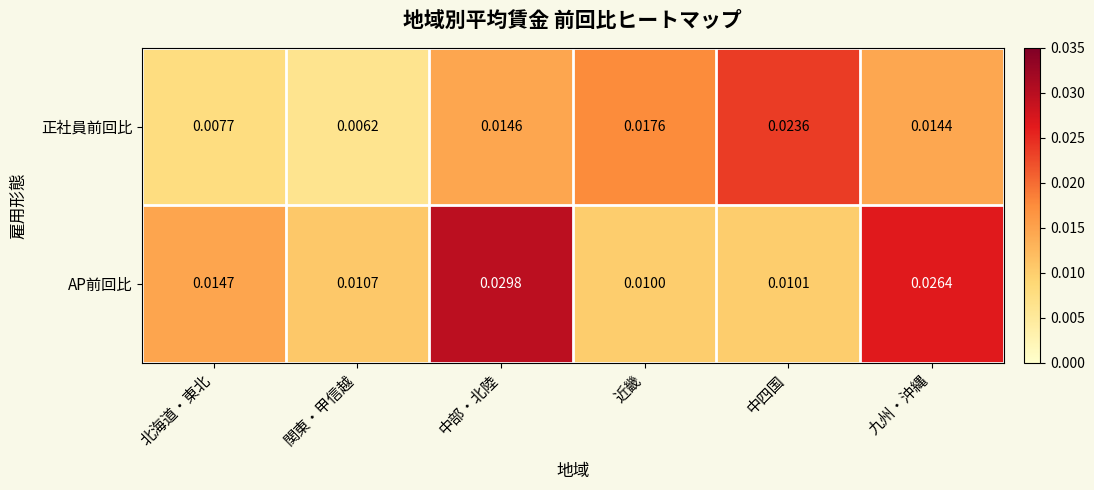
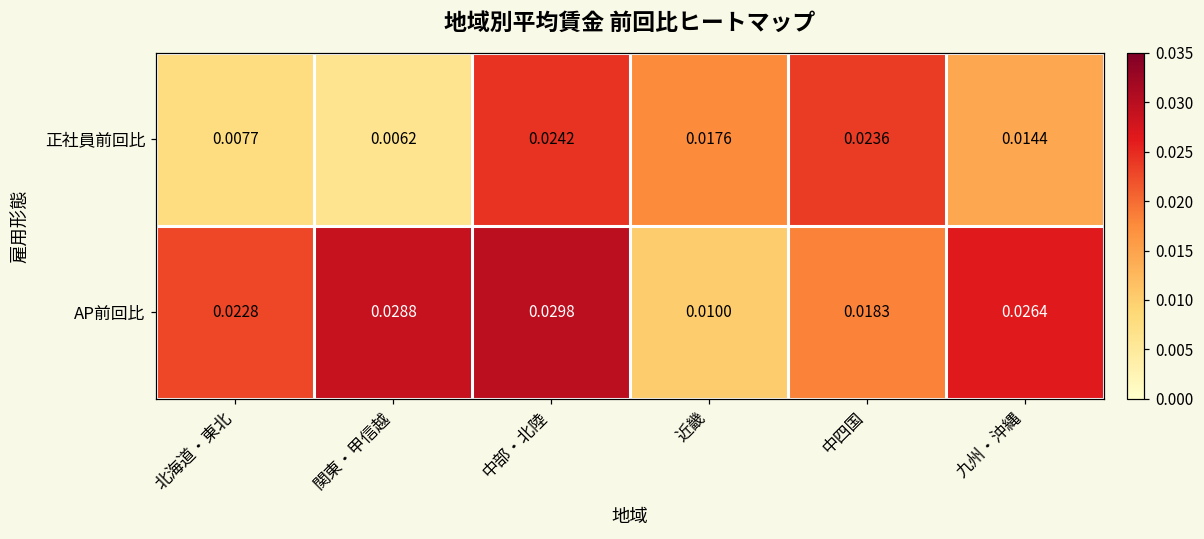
正社員前回比, 中部・北陸: 0.0146 -> 0.0242
AP前回比, 北海道・東北: 0.0147 -> 0.0228
AP前回比, 関東・甲信越: 0.0107 -> 0.0288
AP前回比, 中四国: 0.0101 -> 0.0183
